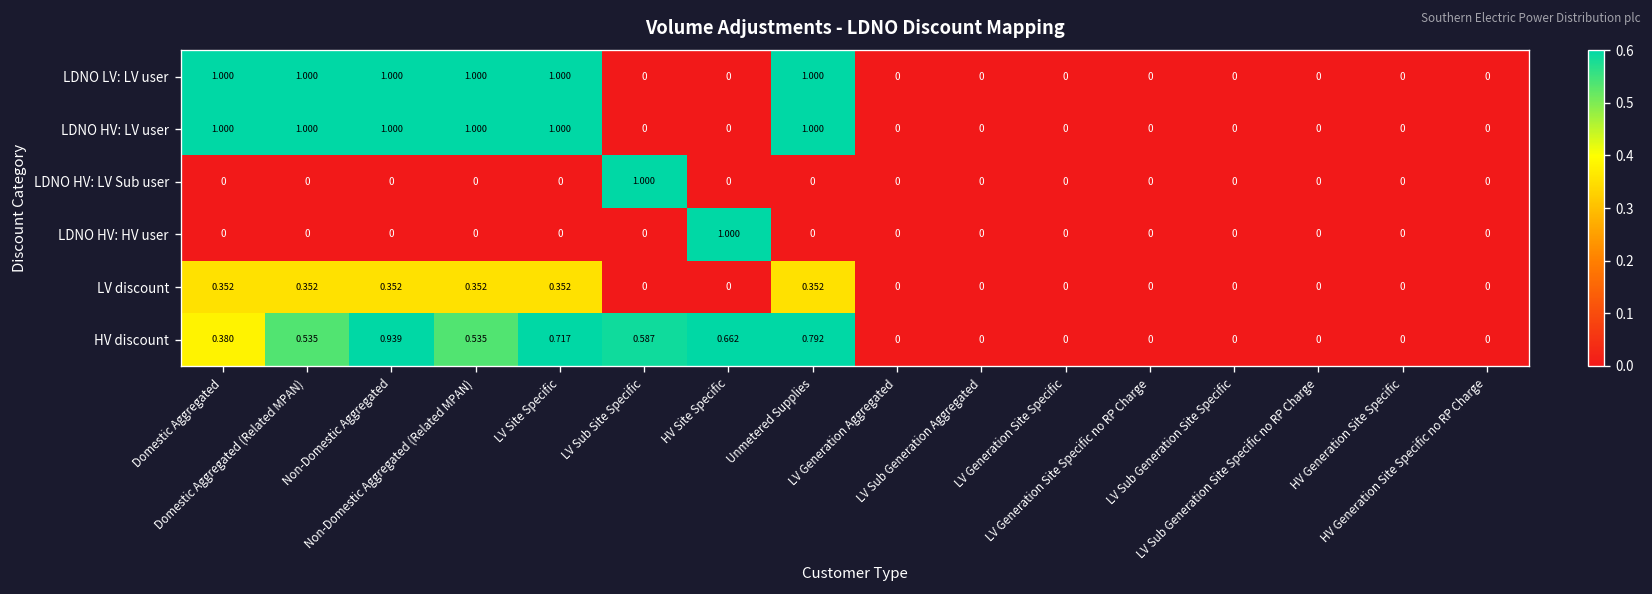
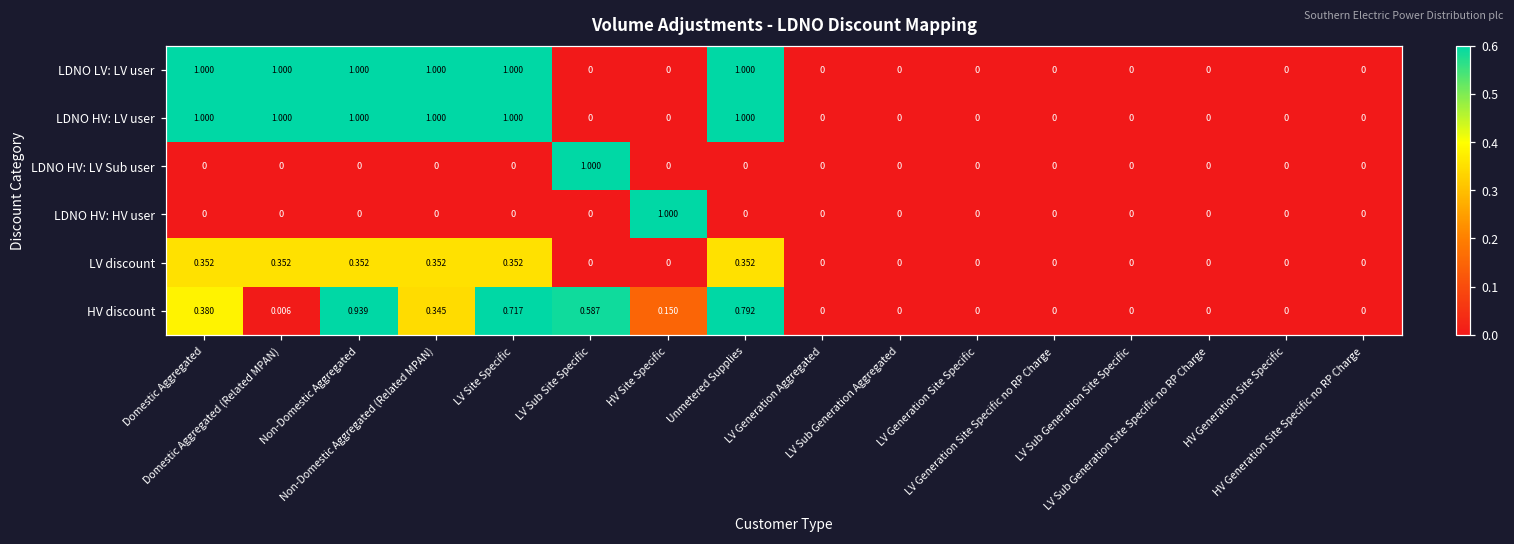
HV discount, Domestic Aggregated (Related MPAN): 0.535 -> 0.006
HV discount, Non-Domestic Aggregated (Related MPAN): 0.535 -> 0.345
HV discount, HV Site Specific: 0.662 -> 0.150
